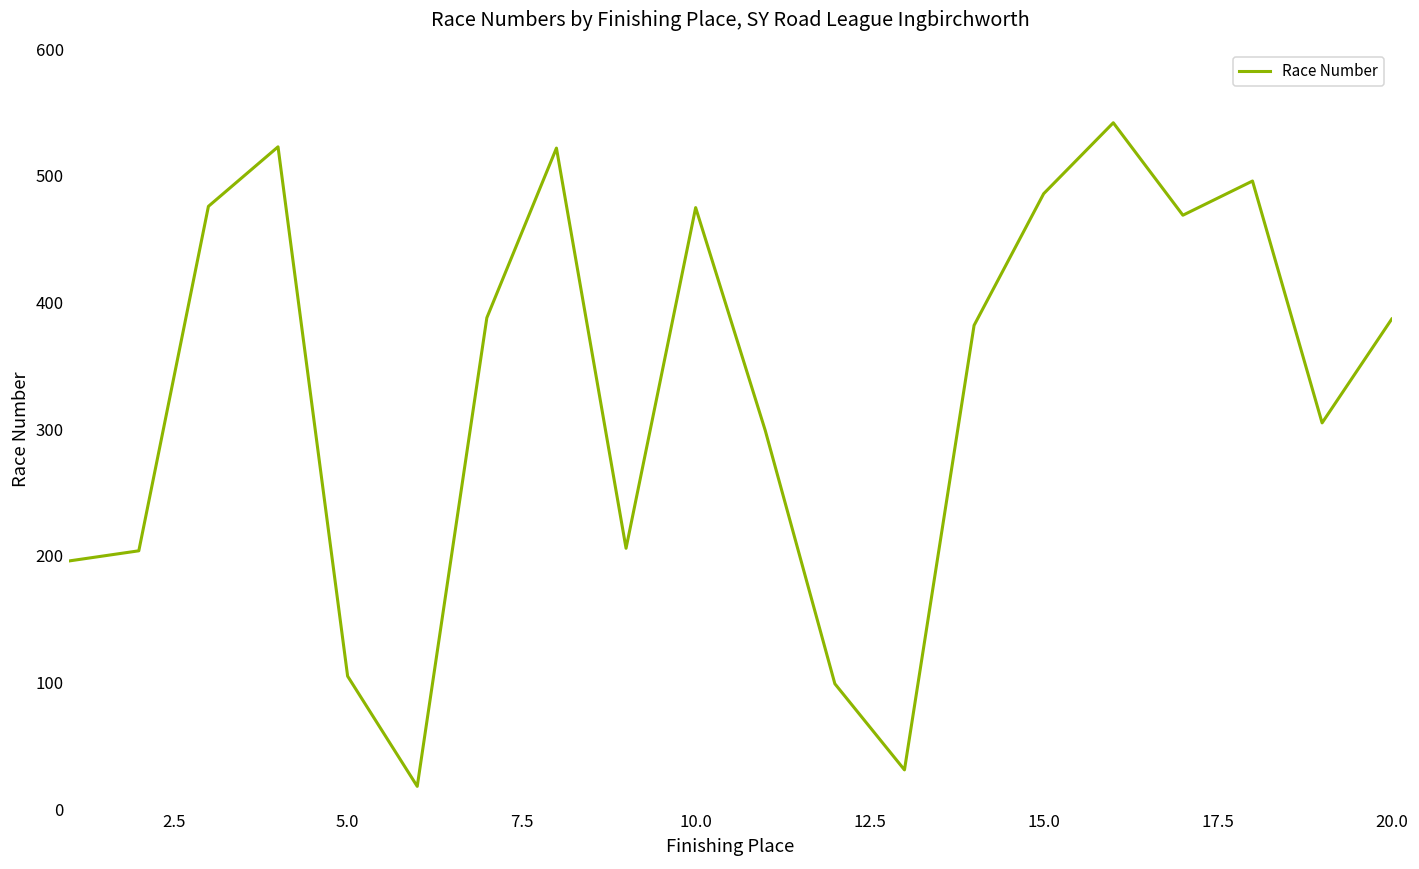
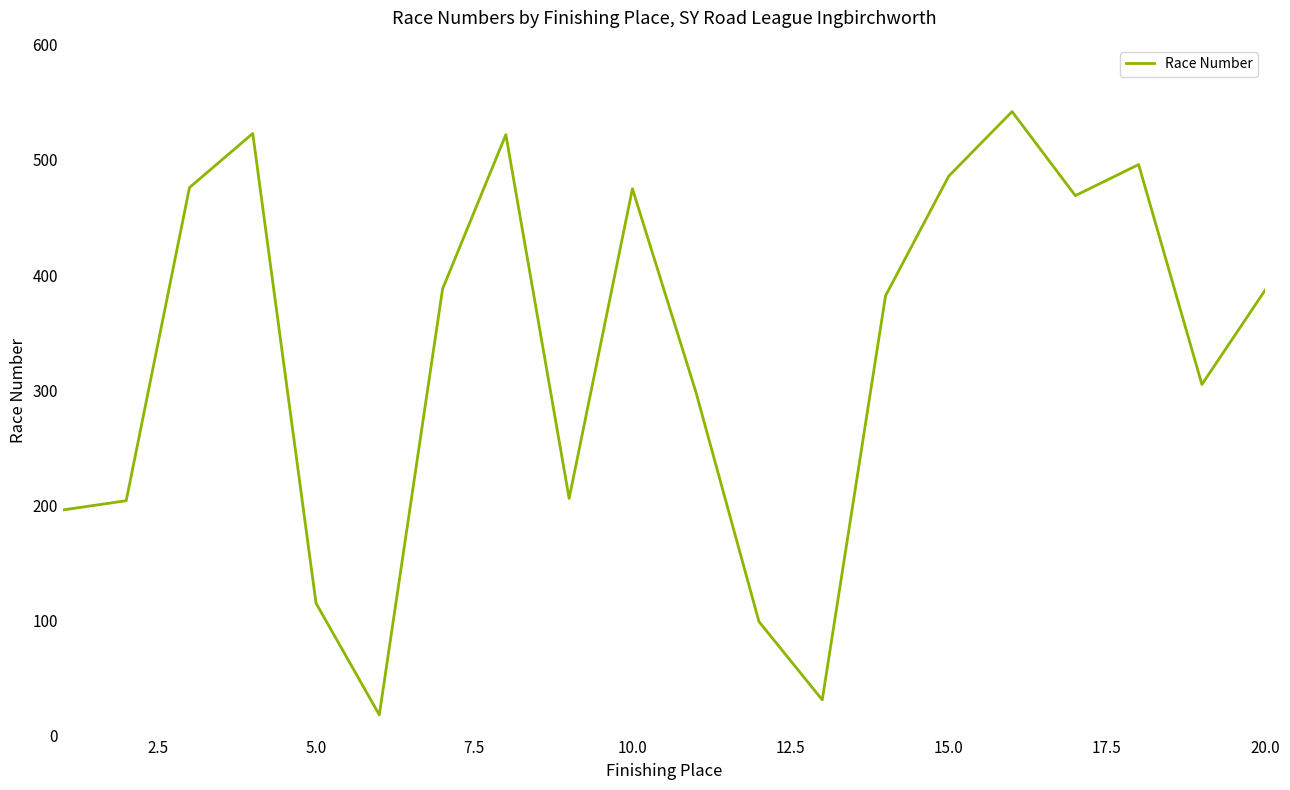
5.0: 105 -> 115
